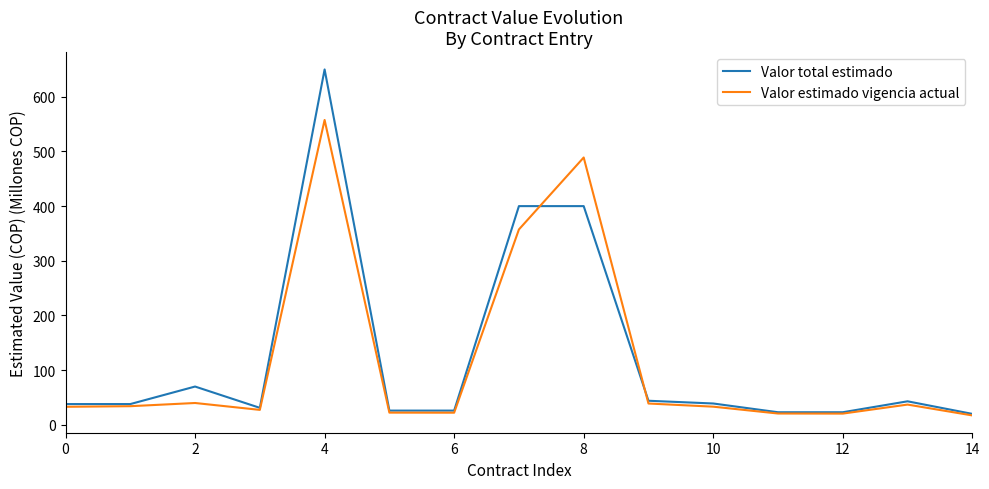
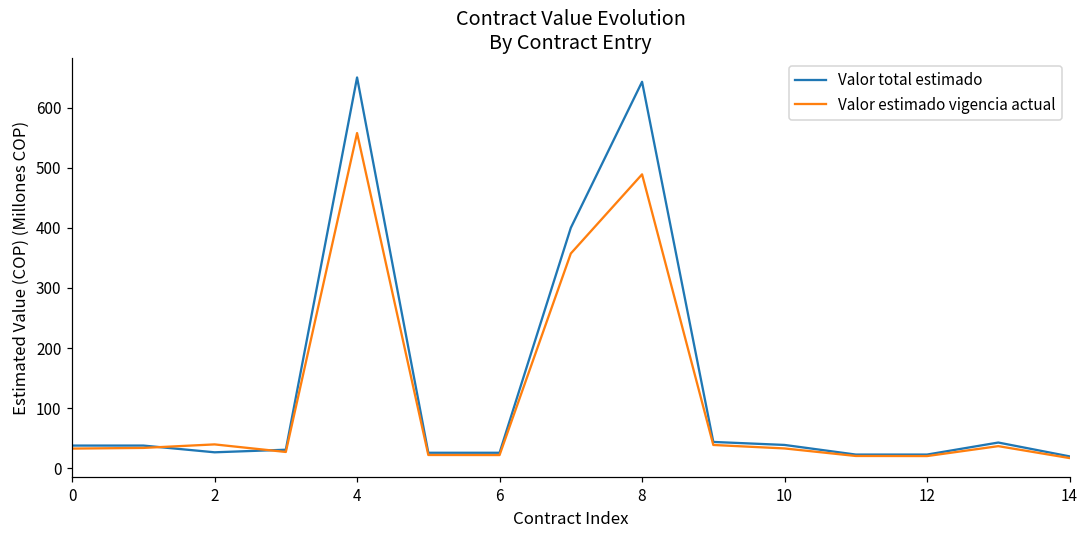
Valor total estimado, 2: 70 -> 30
Valor total estimado, 8: 400 -> 640
